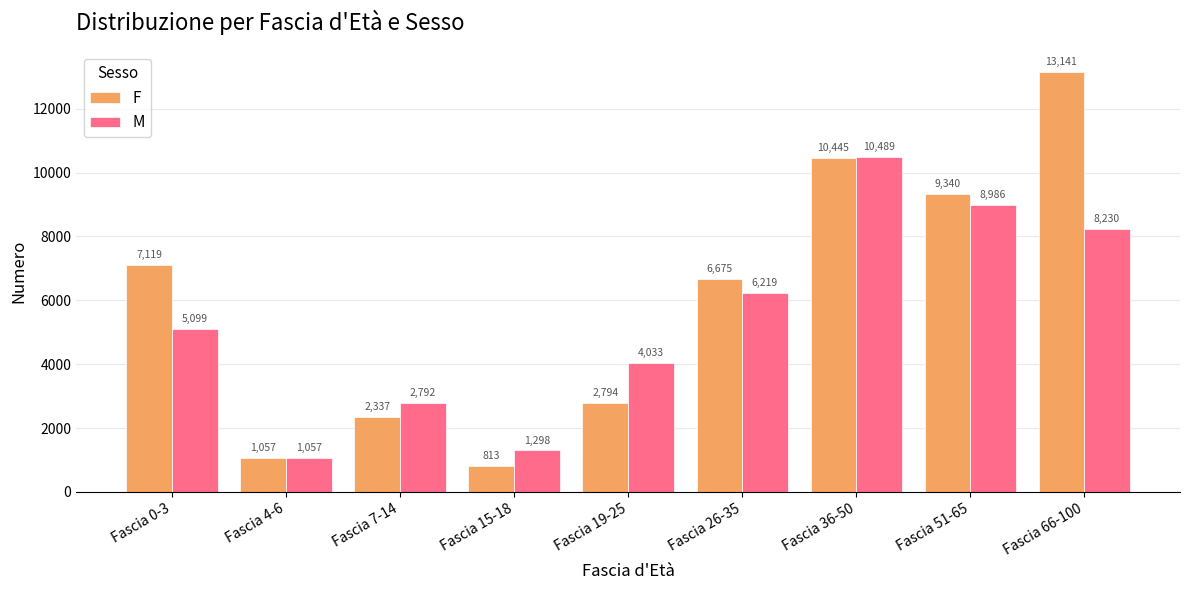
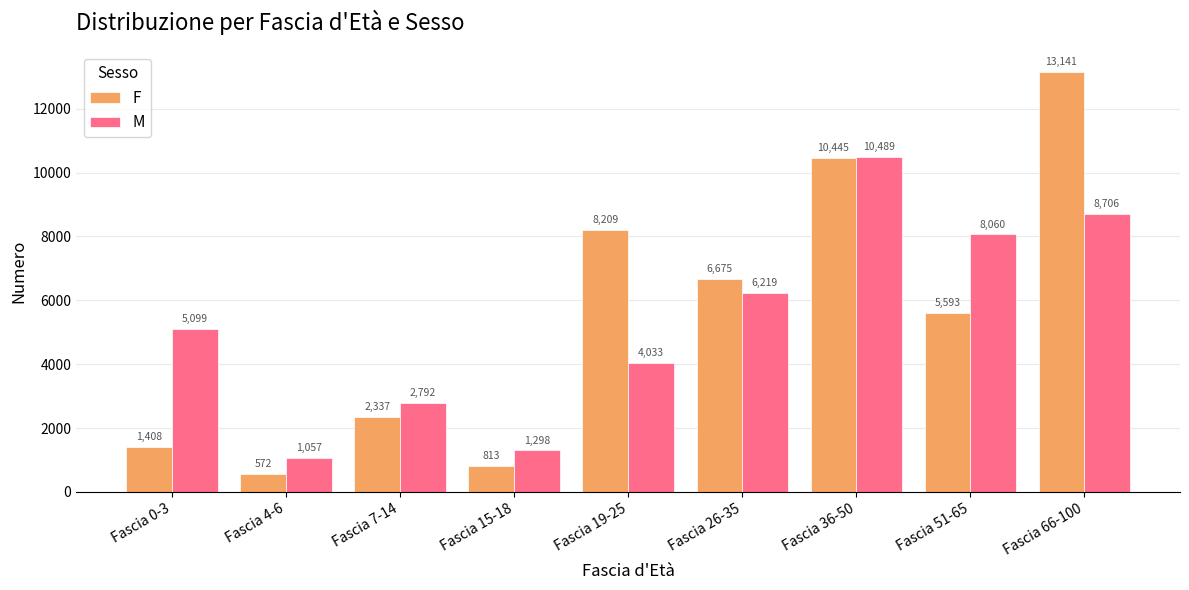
F, Fascia 0-3: 7,119 -> 1,408
F, Fascia 4-6: 1,057 -> 572
F, Fascia 19-25: 2,794 -> 8,209
F, Fascia 51-65: 9,340 -> 5,593
M, Fascia 51-65: 8,986 -> 8,060
M, Fascia 66-100: 8,230 -> 8,706
